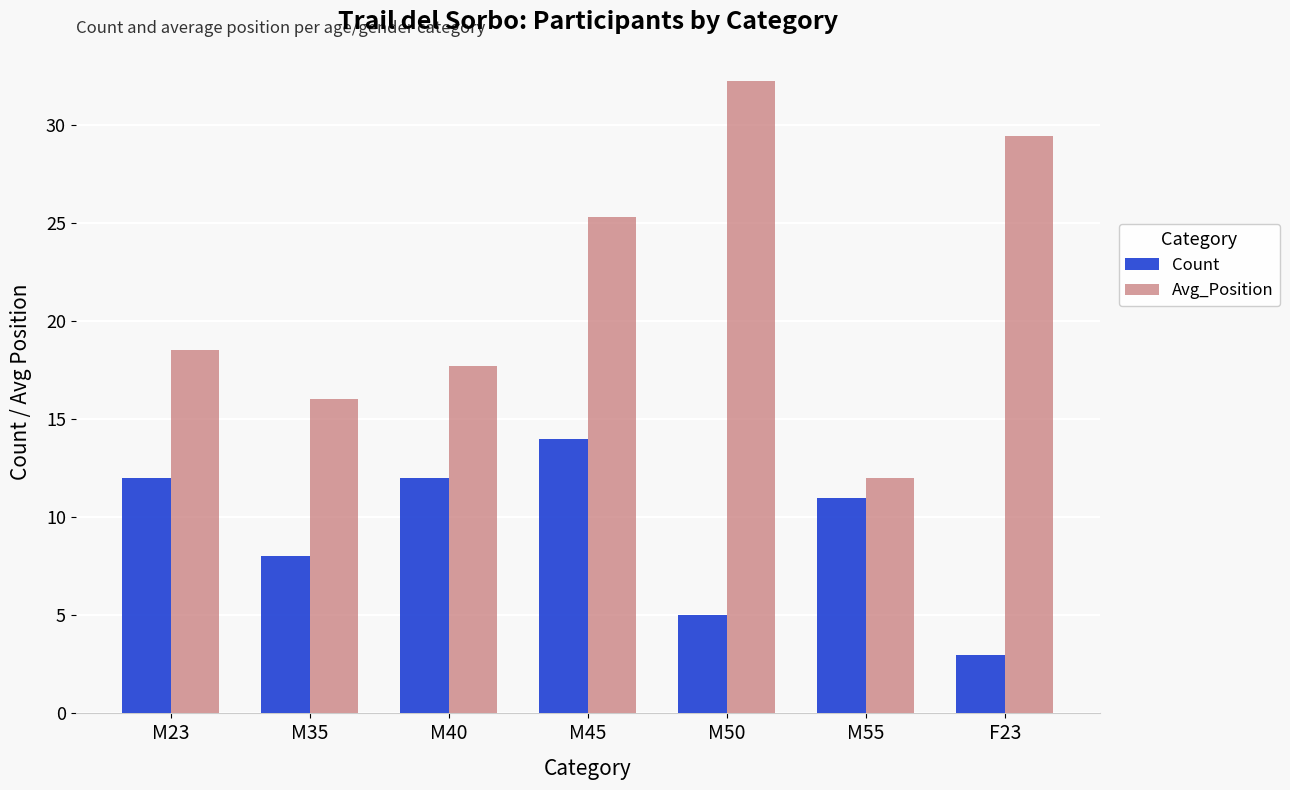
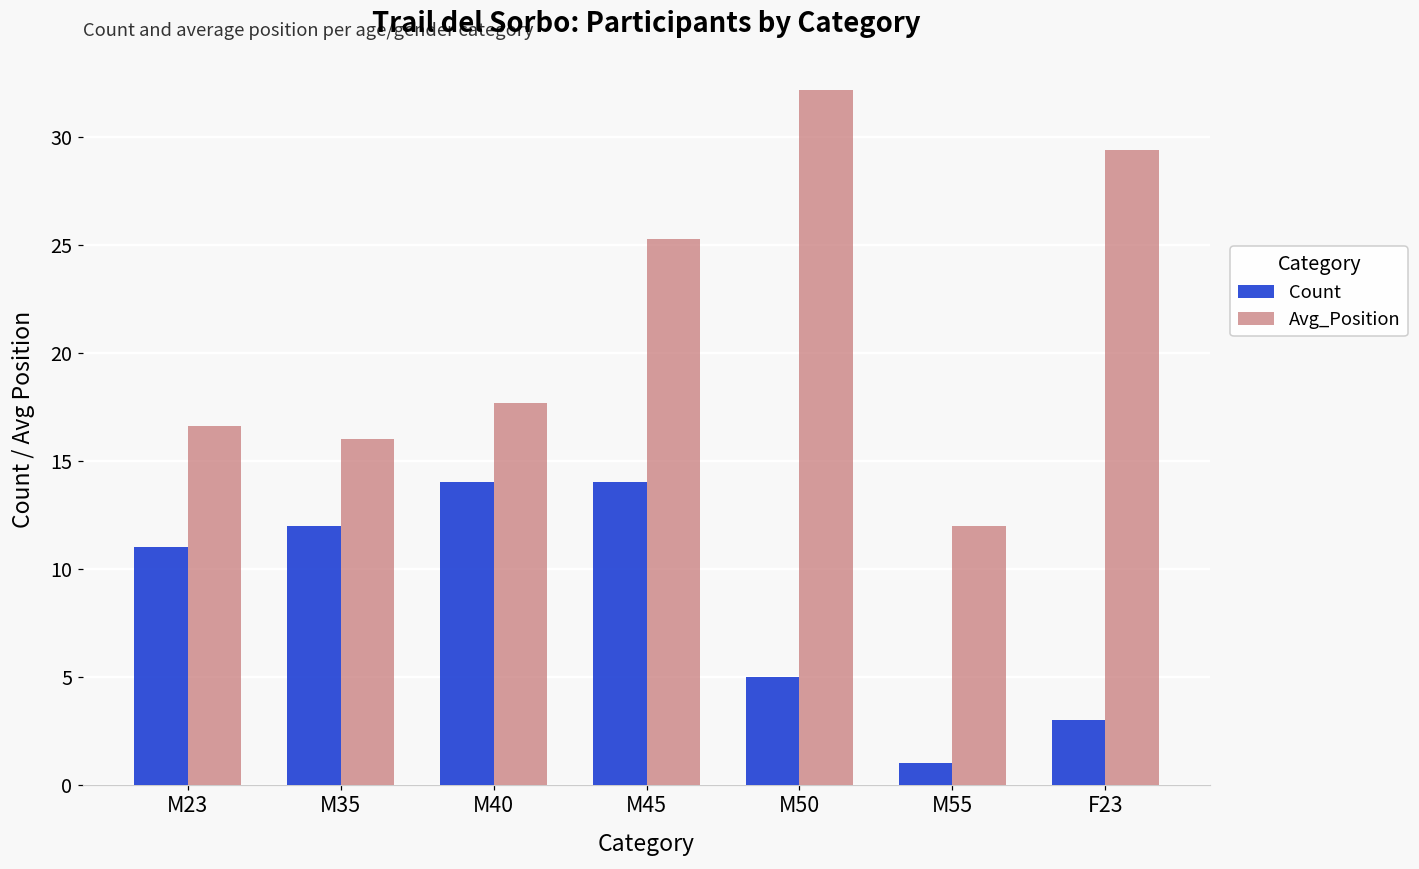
Count, M23: 12 -> 11
Avg_Position, M23: 18.5 -> 16.6
Count, M35: 8 -> 12
Count, M40: 12 -> 14
Count, M55: 11 -> 1
